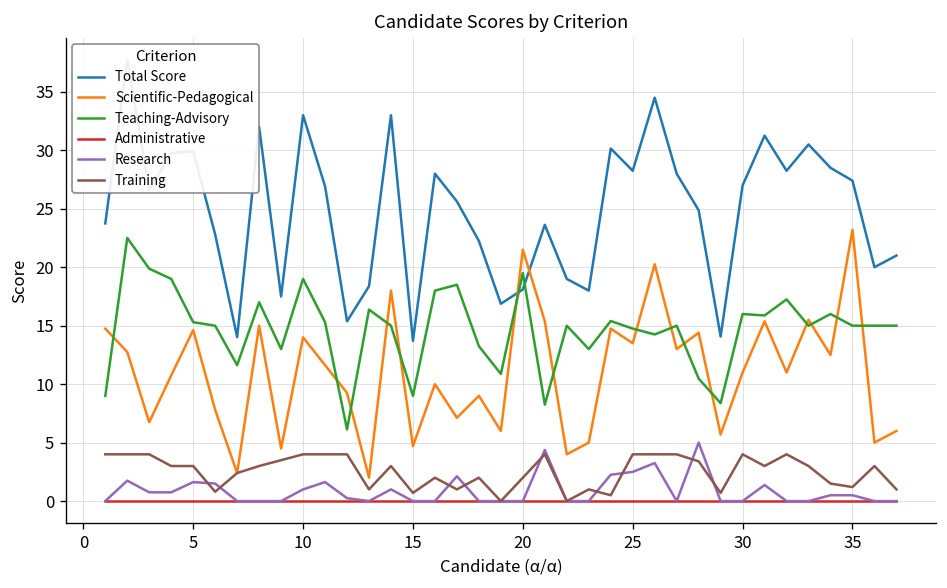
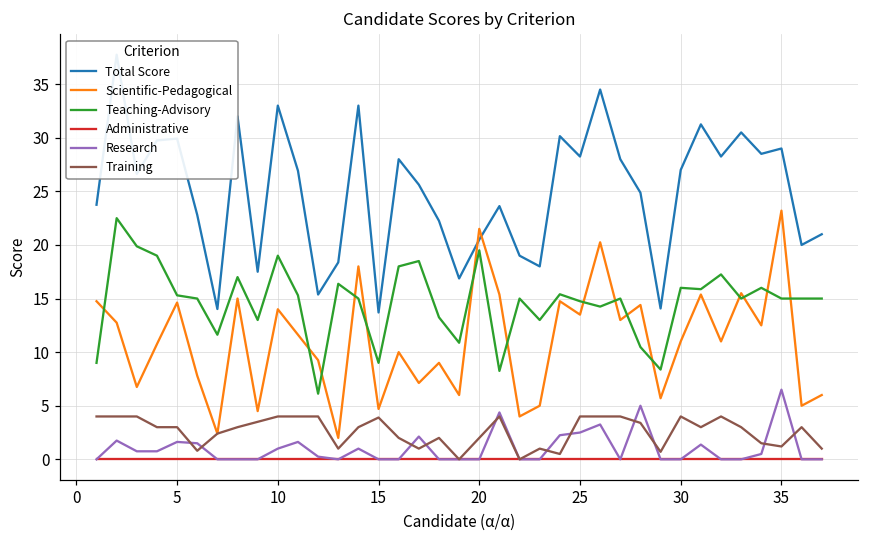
Training, 15: 1 -> 4
Total Score, 20: 18 -> 21
Total Score, 35: 27 -> 29
Research, 35: 1 -> 7
